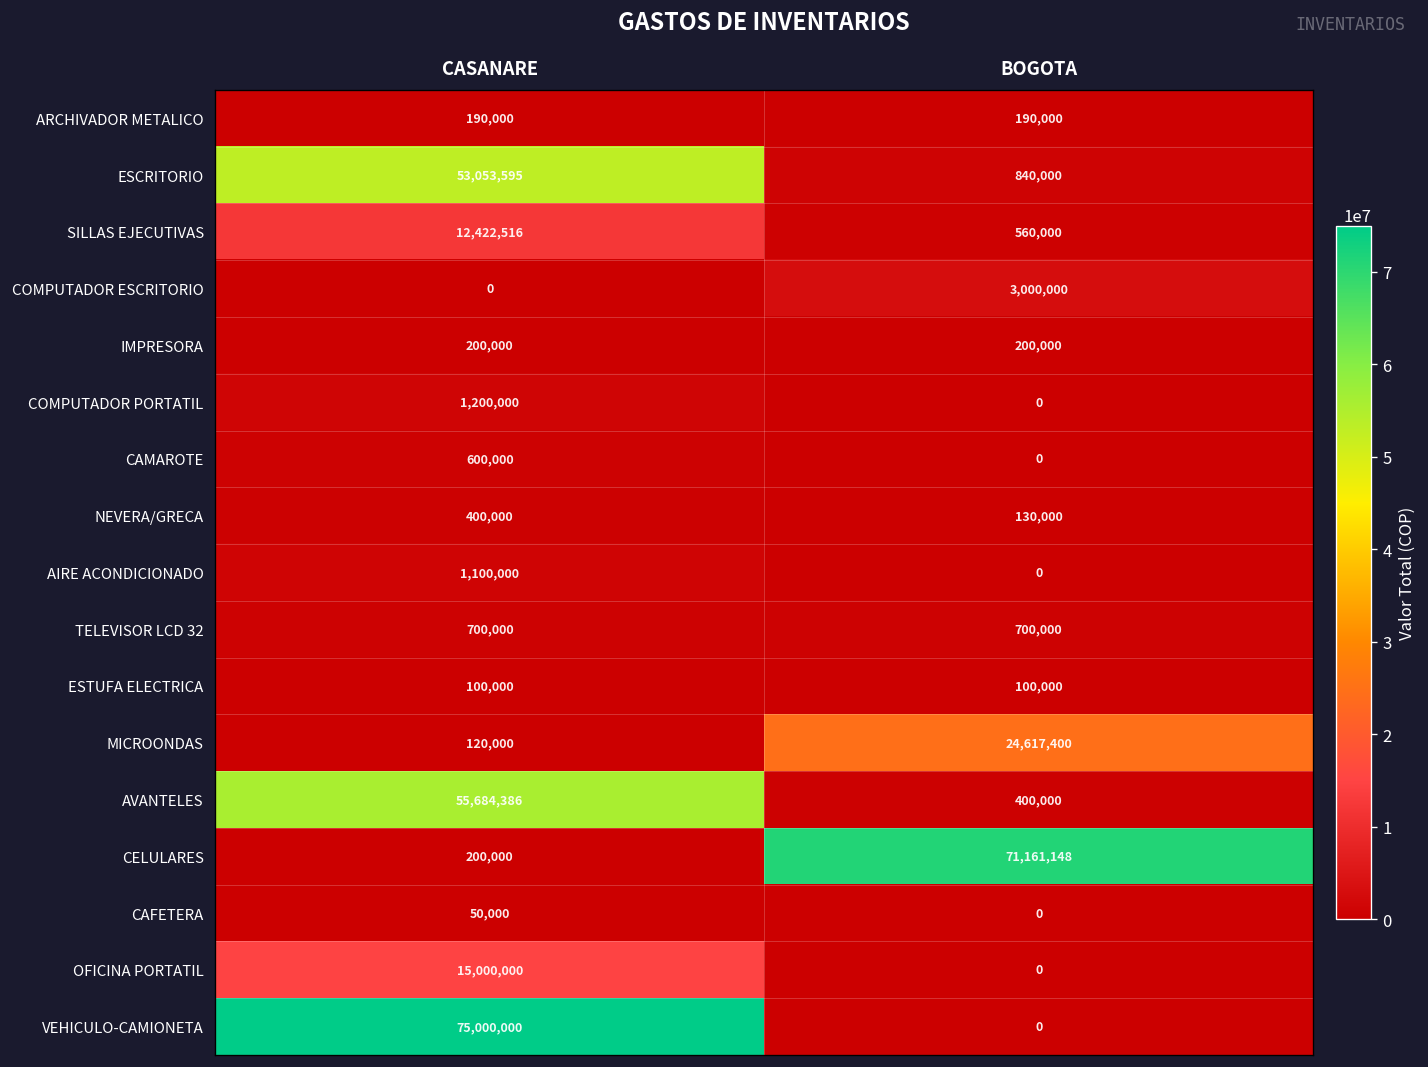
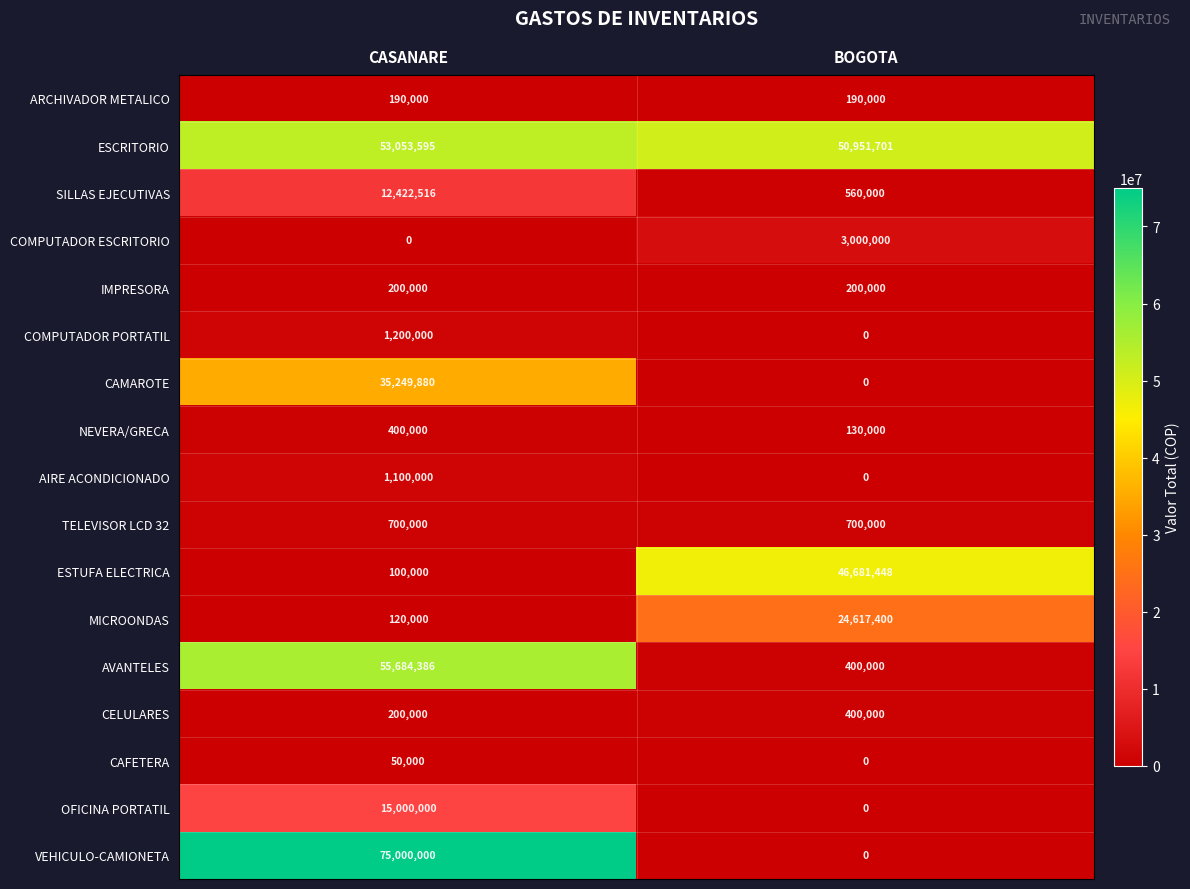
ESCRITORIO, BOGOTA: 840,000 -> 50,951,701
CAMAROTE, CASANARE: 600,000 -> 35,249,880
ESTUFA ELECTRICA, BOGOTA: 100,000 -> 46,681,448
CELULARES, BOGOTA: 71,161,148 -> 400,000
